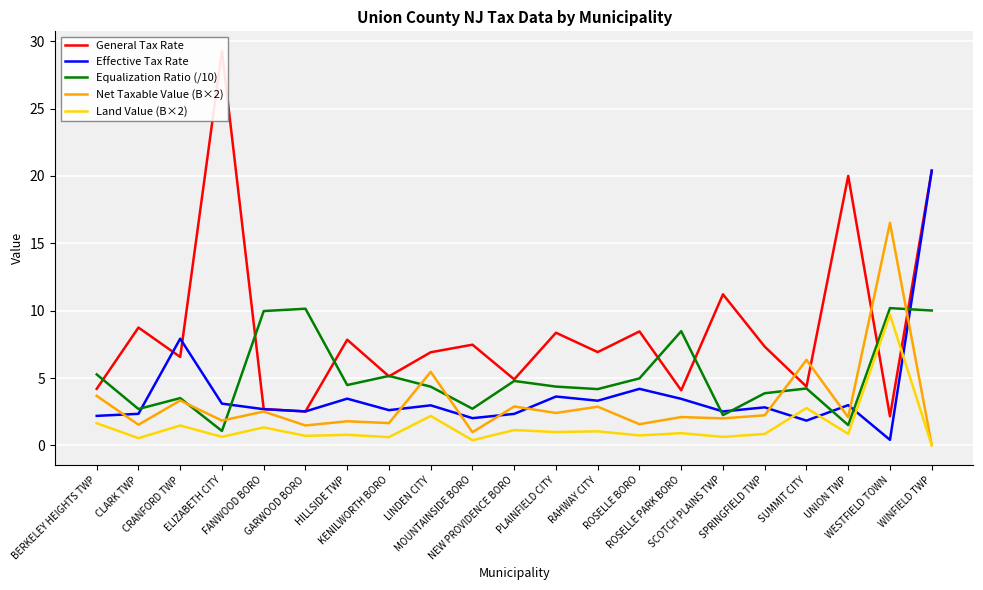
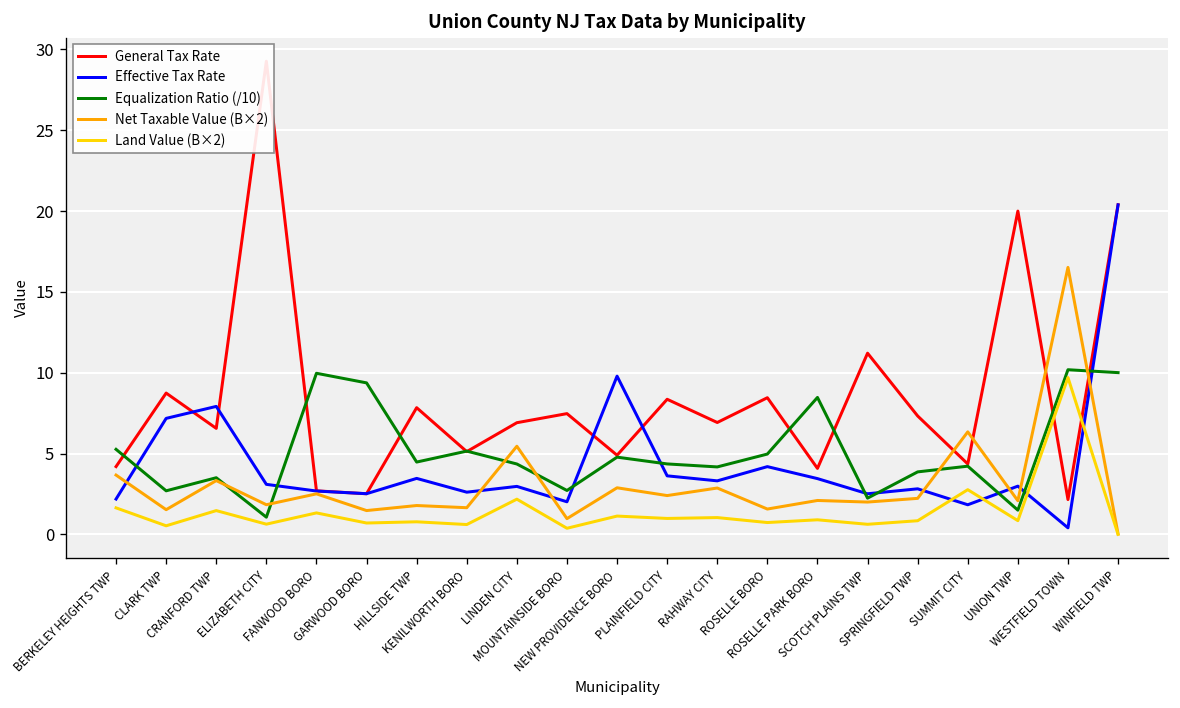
Effective Tax Rate, CLARK TWP: 2.3 -> 7.2
Equalization Ratio (/10), GARWOOD BORO: 10.1 -> 9.4
Effective Tax Rate, NEW PROVIDENCE BORO: 2.3 -> 9.8
